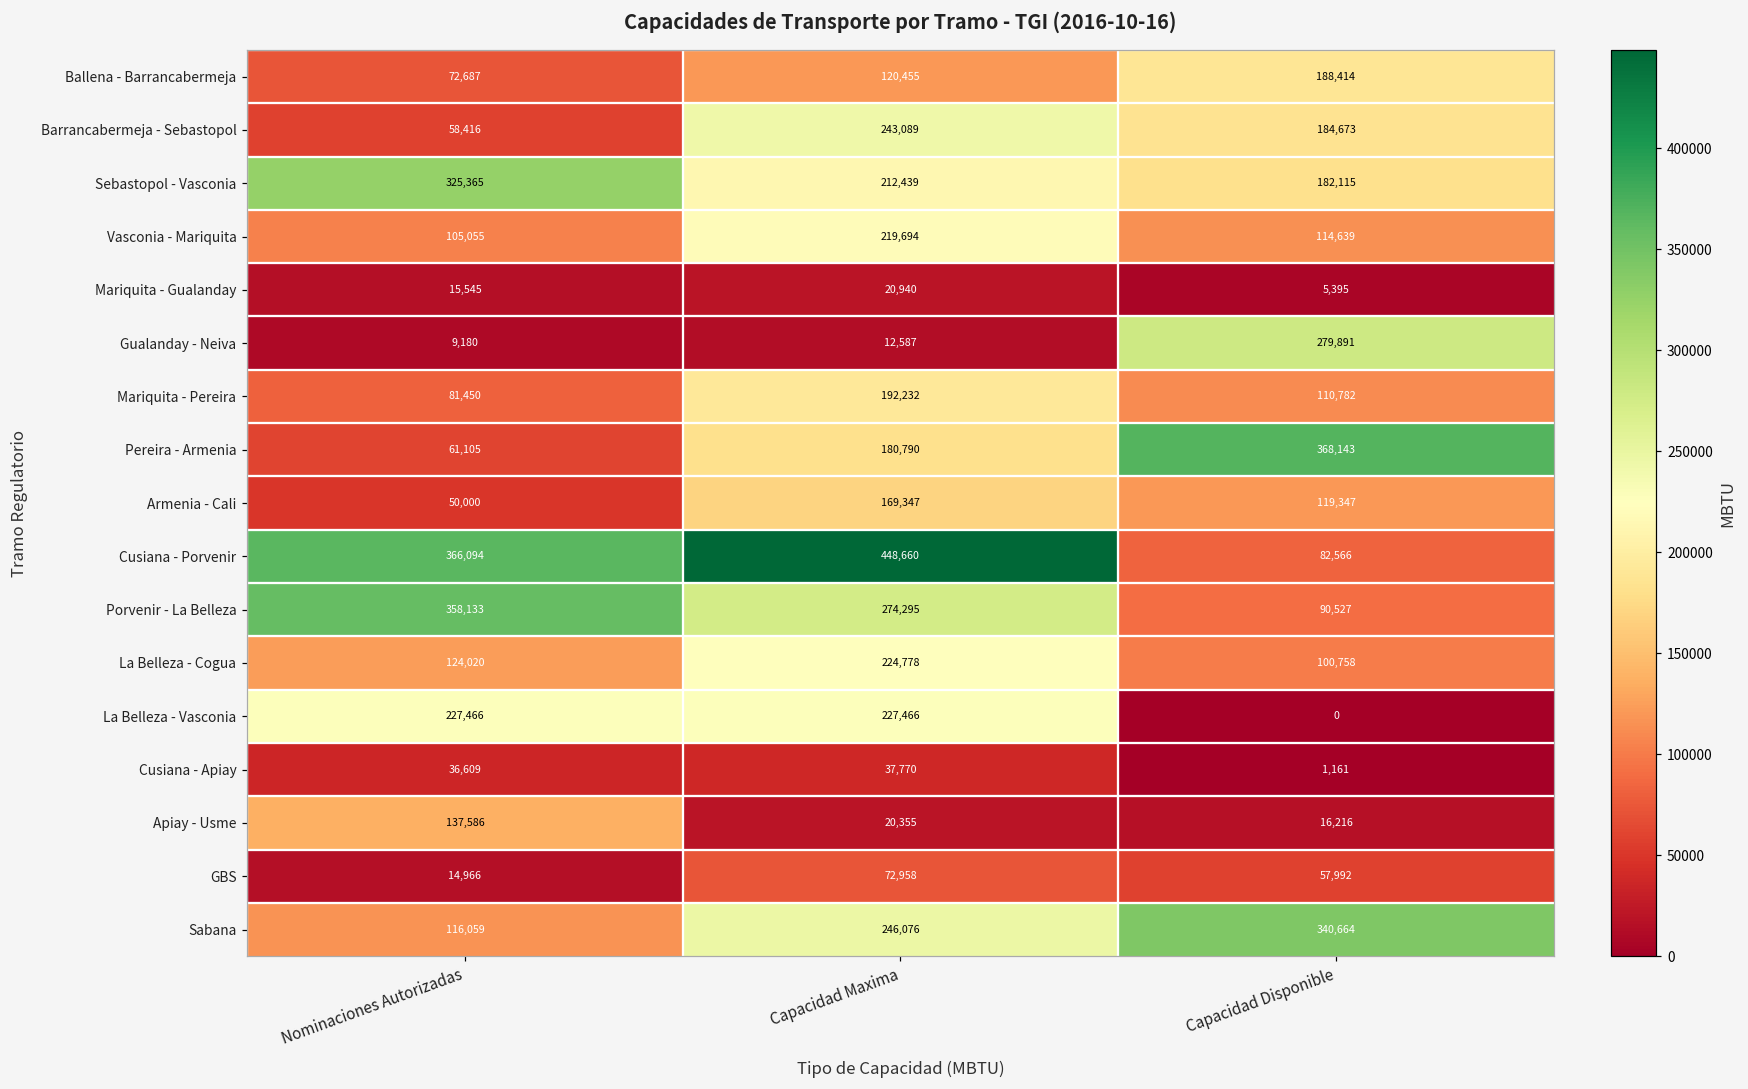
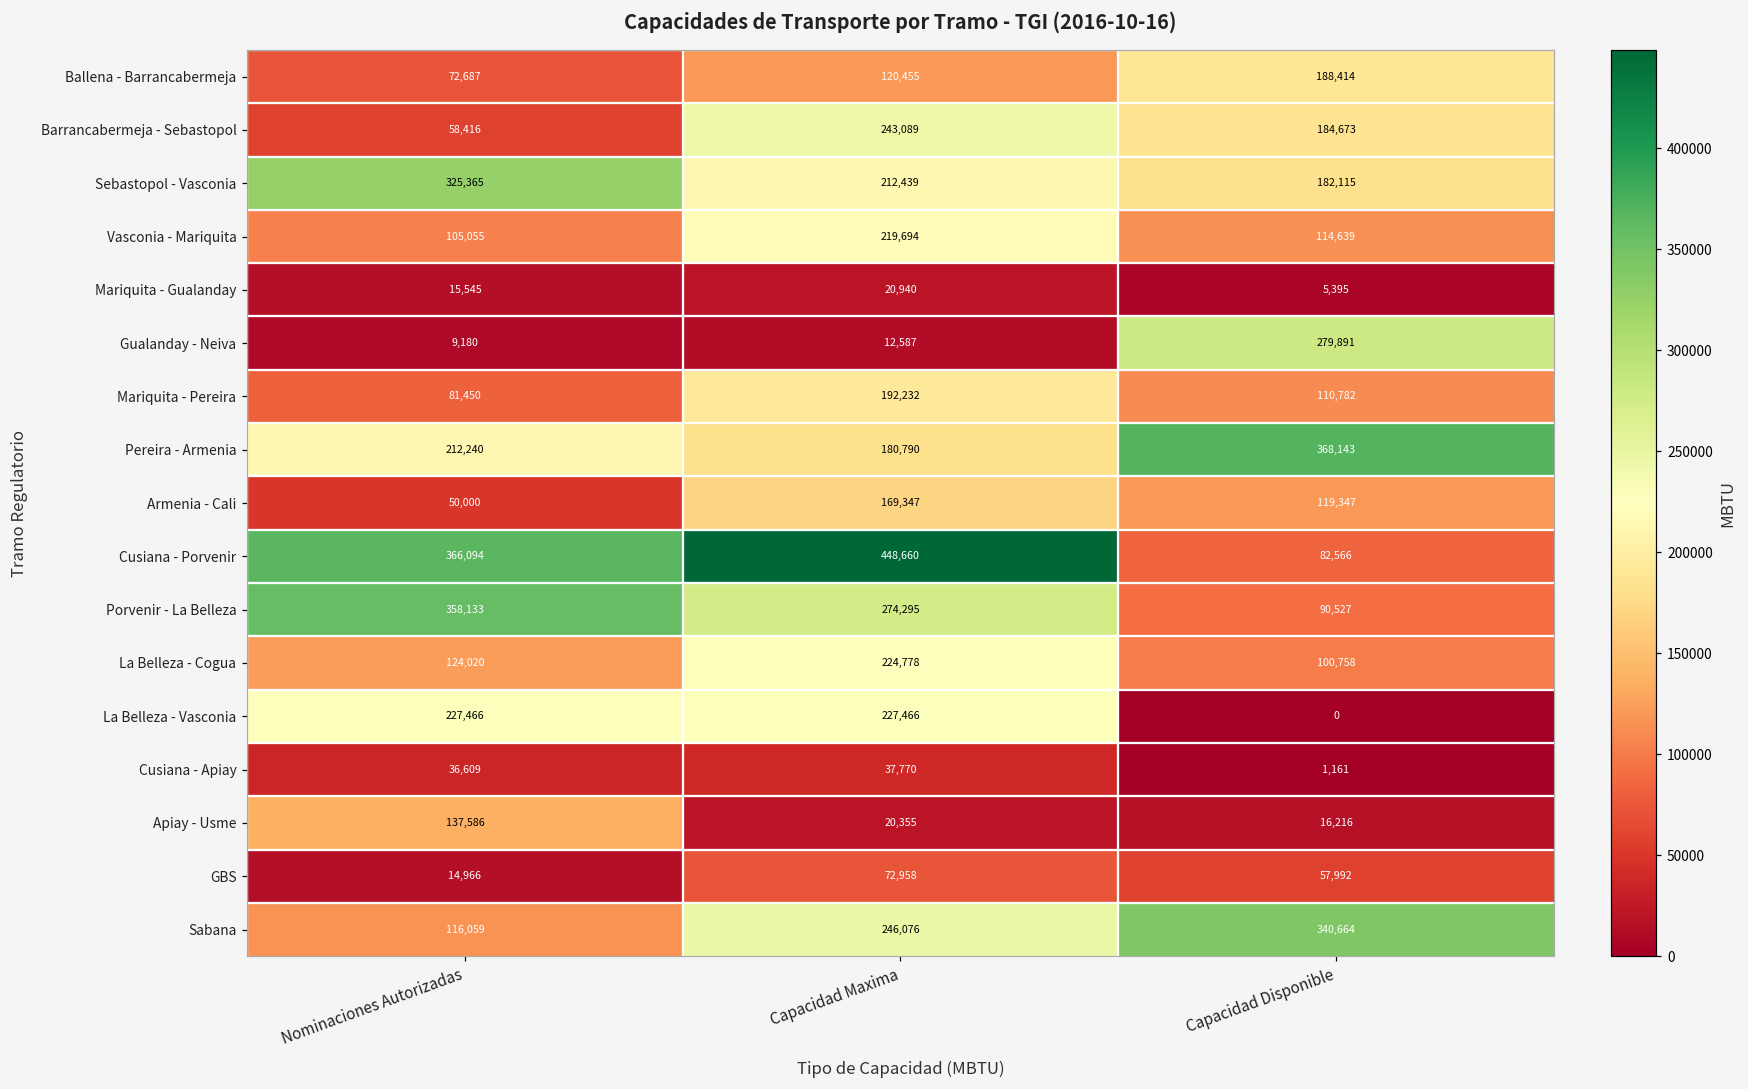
Pereira - Armenia, Nominaciones Autorizadas: 61,105 -> 212,240
